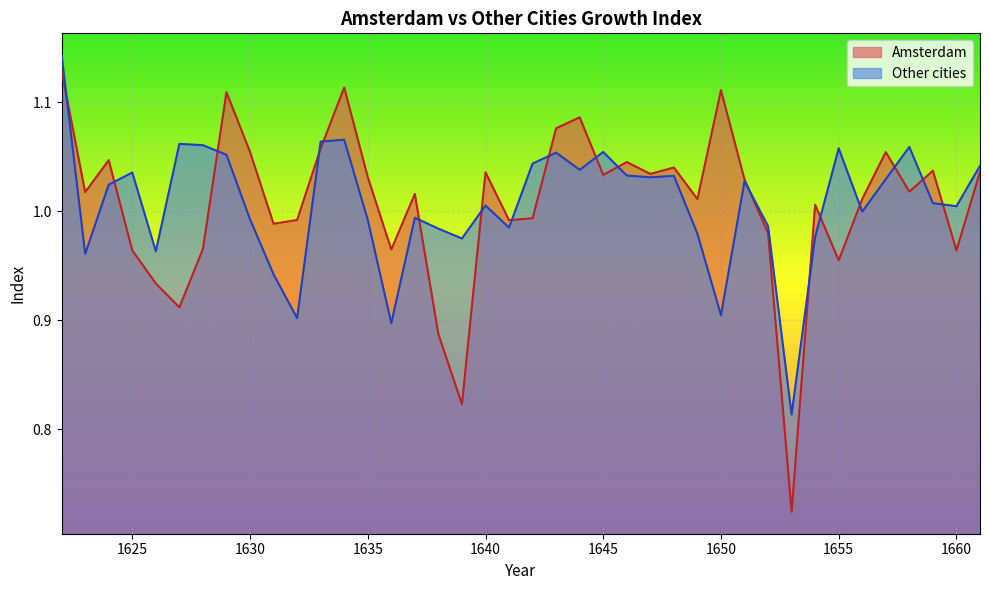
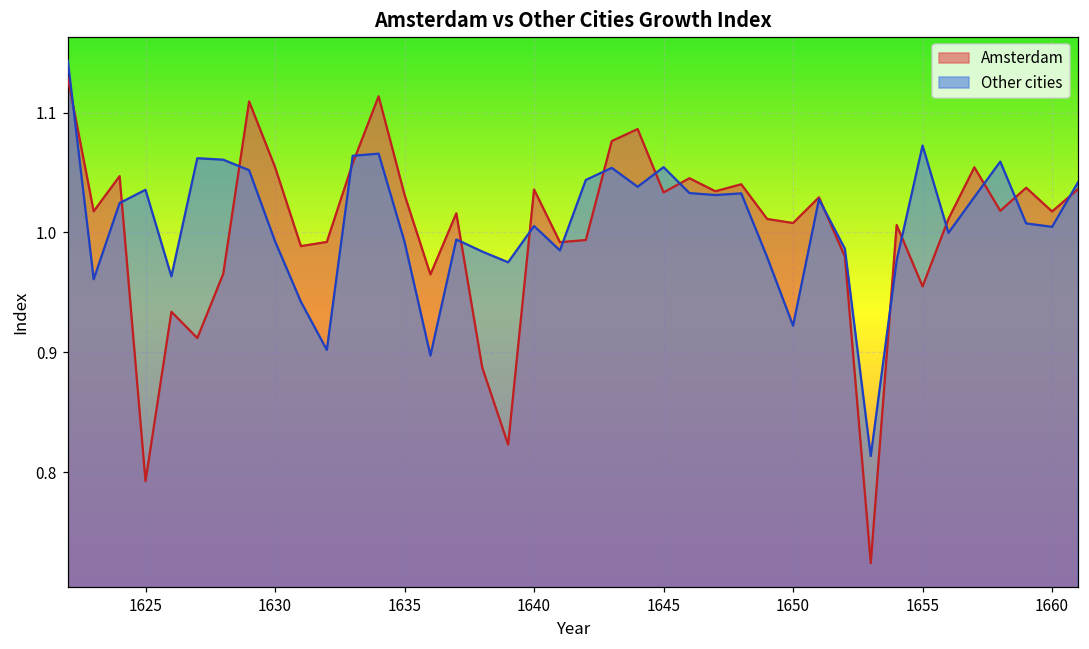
Amsterdam, 1625: 0.964 -> 0.792
Amsterdam, 1650: 1.111 -> 1.008
Other cities, 1650: 0.905 -> 0.922
Other cities, 1655: 1.058 -> 1.072
Amsterdam, 1660: 0.964 -> 1.017
